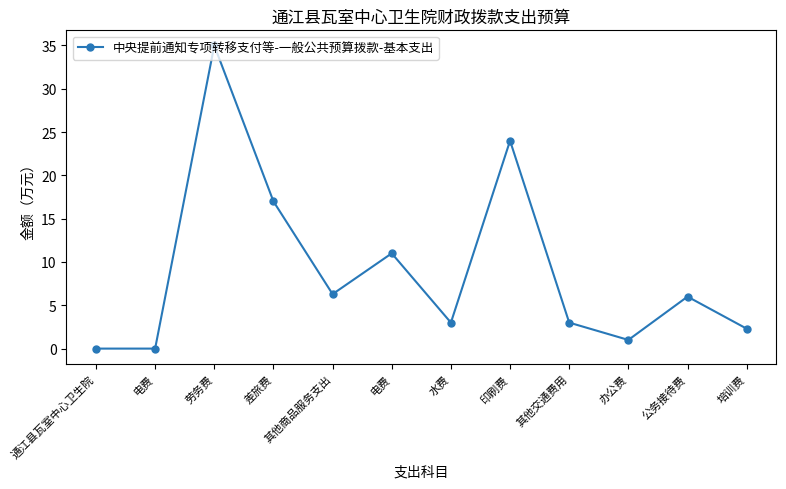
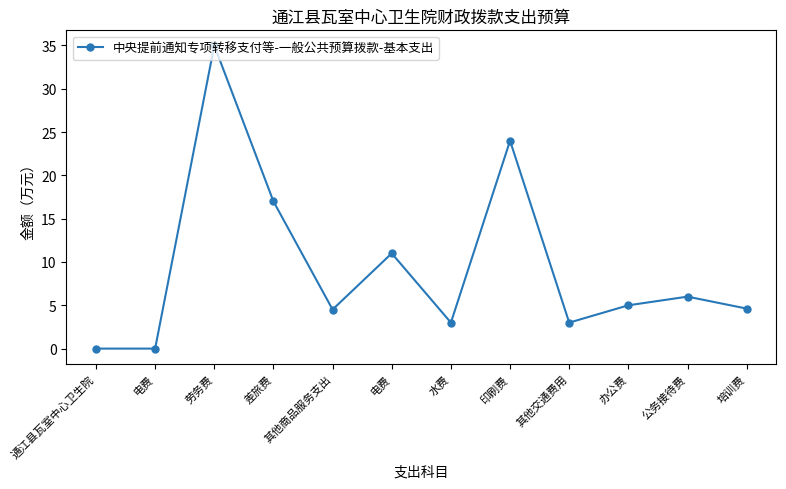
其他商品服务支出: 6 -> 5
办公费: 1 -> 5
培训费: 2 -> 5
